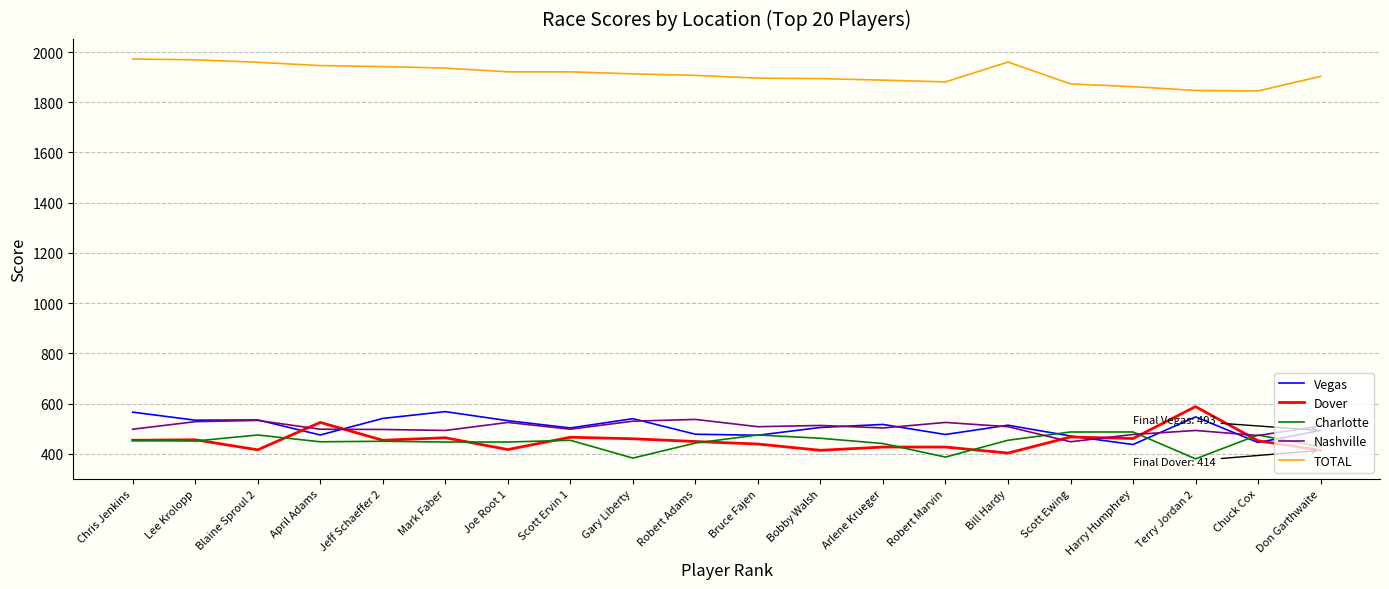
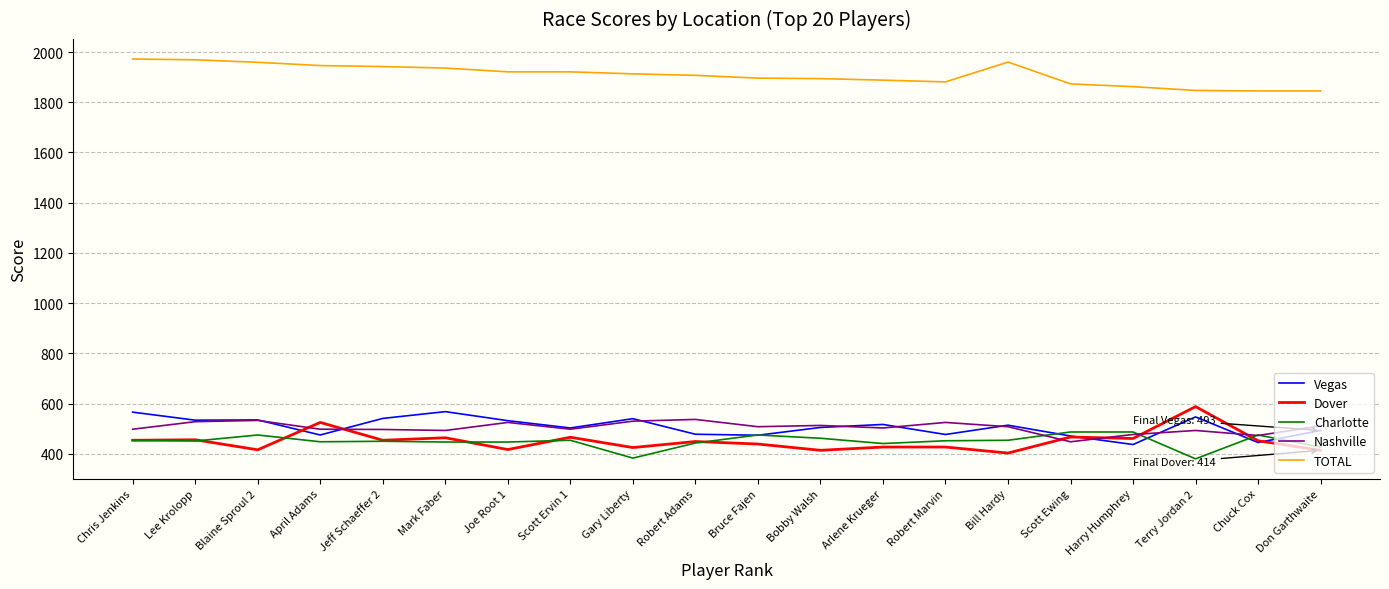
Dover, Gary Liberty: 460 -> 430
Charlotte, Robert Marvin: 390 -> 450
TOTAL, Don Garthwaite: 1900 -> 1850
